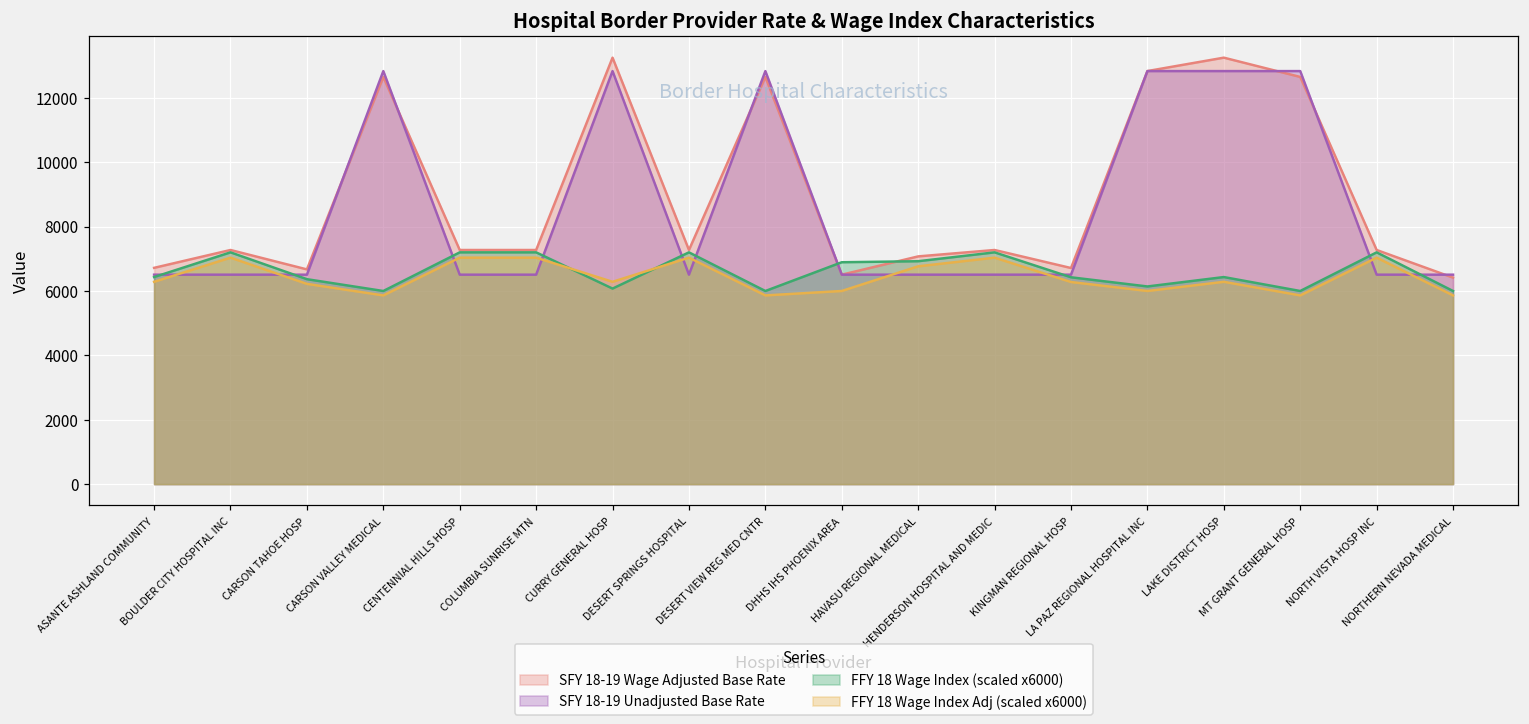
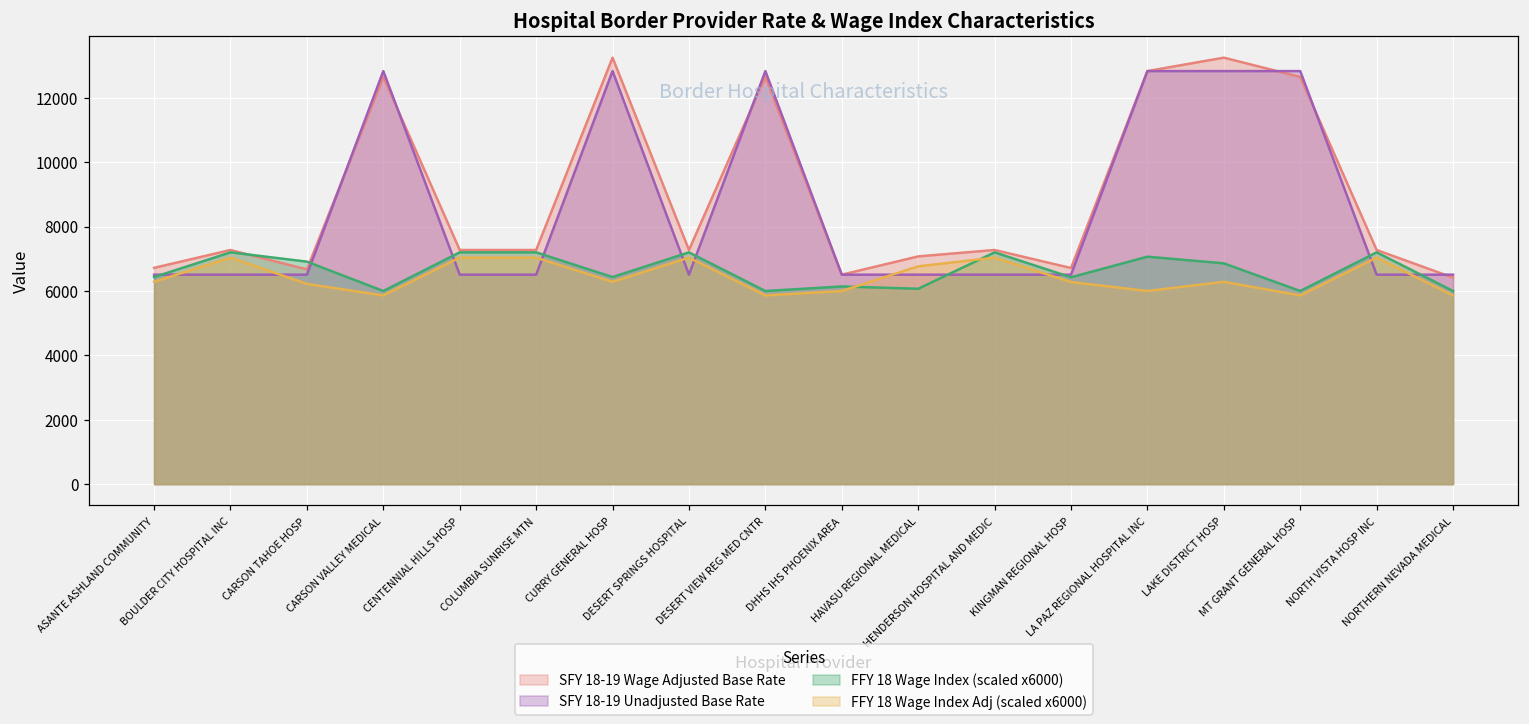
FFY 18 Wage Index (scaled x6000), CARSON TAHOE HOSP: 6400 -> 6900
FFY 18 Wage Index (scaled x6000), CURRY GENERAL HOSP: 6100 -> 6400
FFY 18 Wage Index (scaled x6000), DHHS IHS PHOENIX AREA: 6900 -> 6100
FFY 18 Wage Index (scaled x6000), HAVASU REGIONAL MEDICAL: 6900 -> 6100
FFY 18 Wage Index (scaled x6000), LA PAZ REGIONAL HOSPITAL INC: 6100 -> 7100
FFY 18 Wage Index (scaled x6000), LAKE DISTRICT HOSP: 6400 -> 6900
